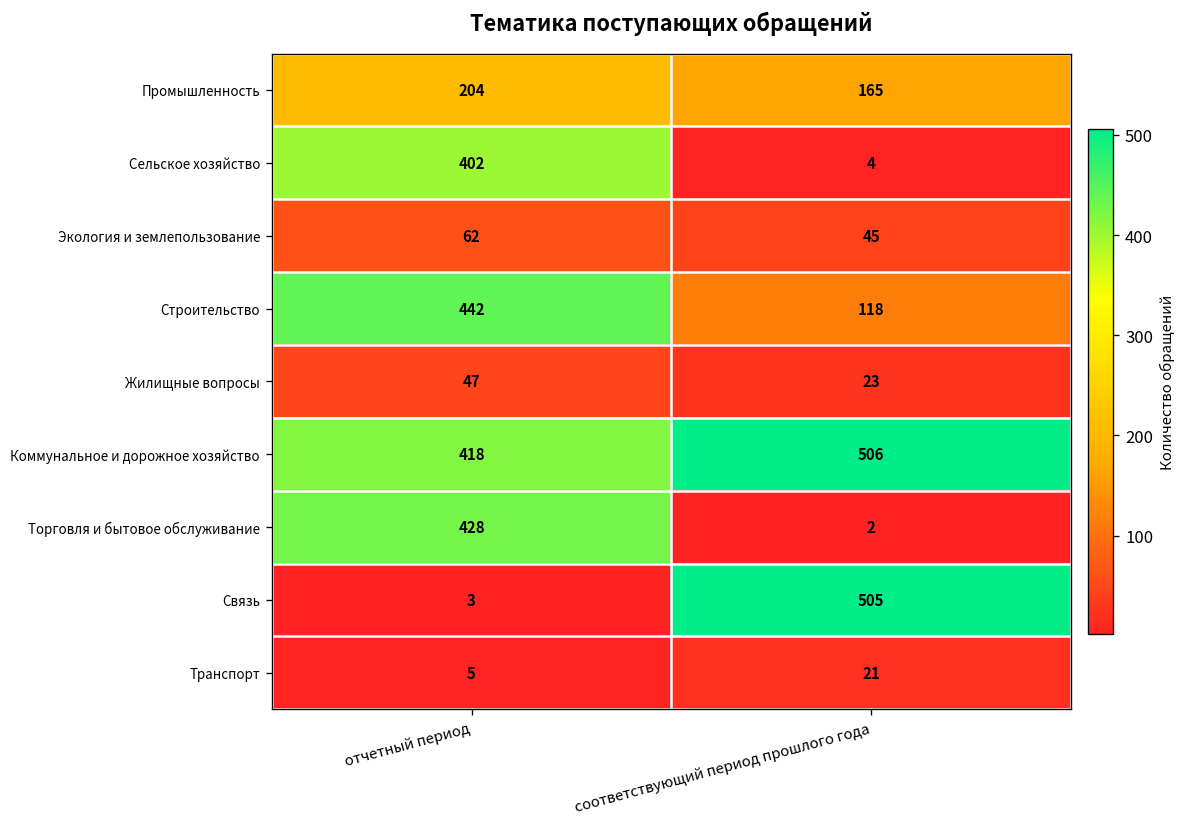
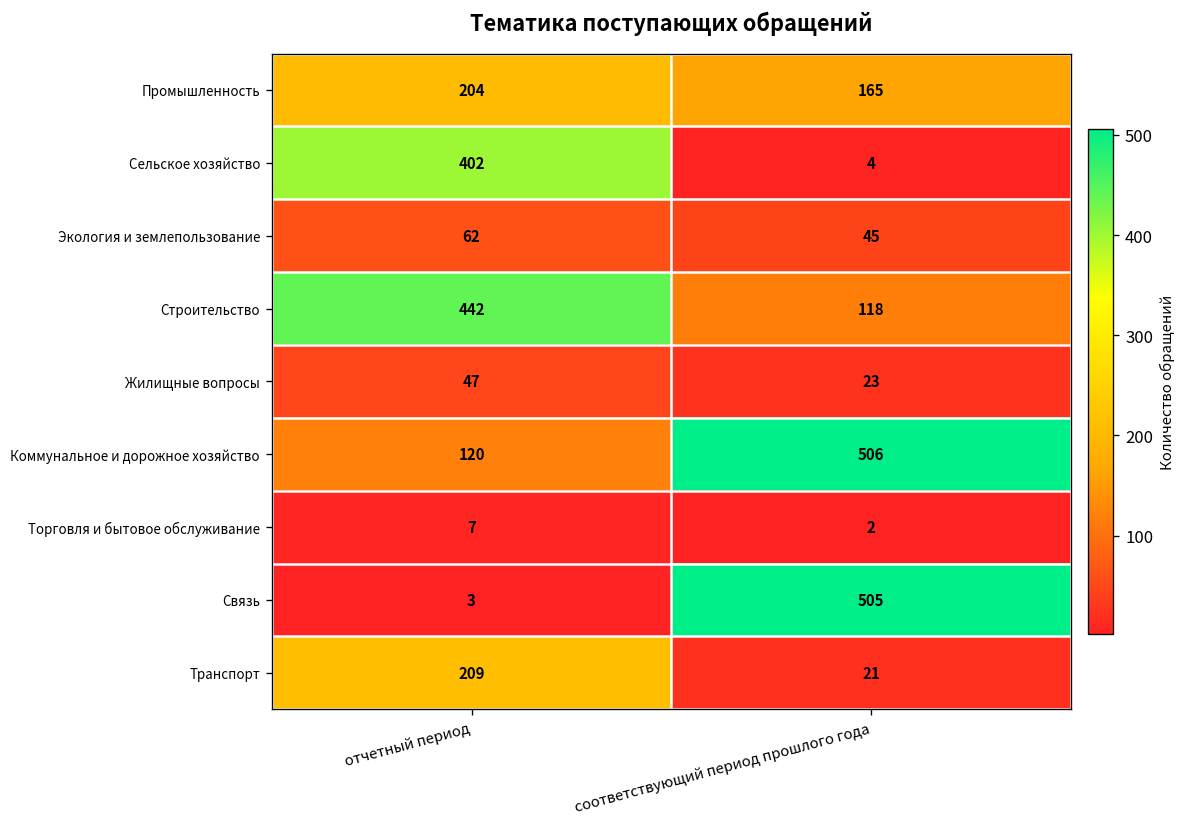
Коммунальное и дорожное хозяйство, отчетный период: 418 -> 120
Торговля и бытовое обслуживание, отчетный период: 428 -> 7
Транспорт, отчетный период: 5 -> 209
